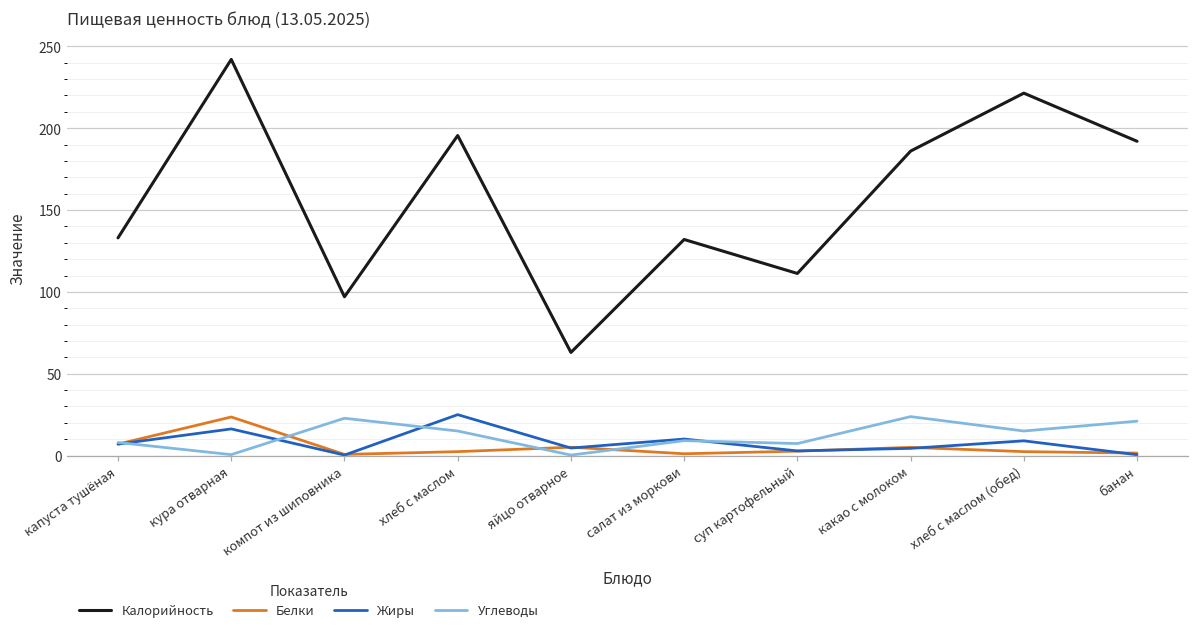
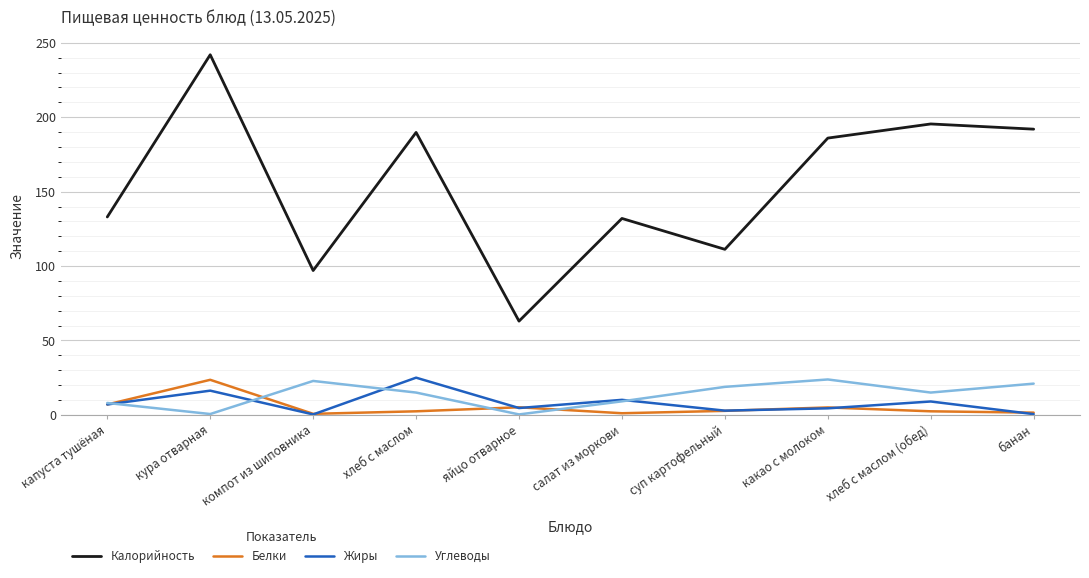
Калорийность, хлеб с маслом: 196 -> 190
Углеводы, суп картофельный: 7 -> 19
Калорийность, хлеб с маслом (обед): 221 -> 196
